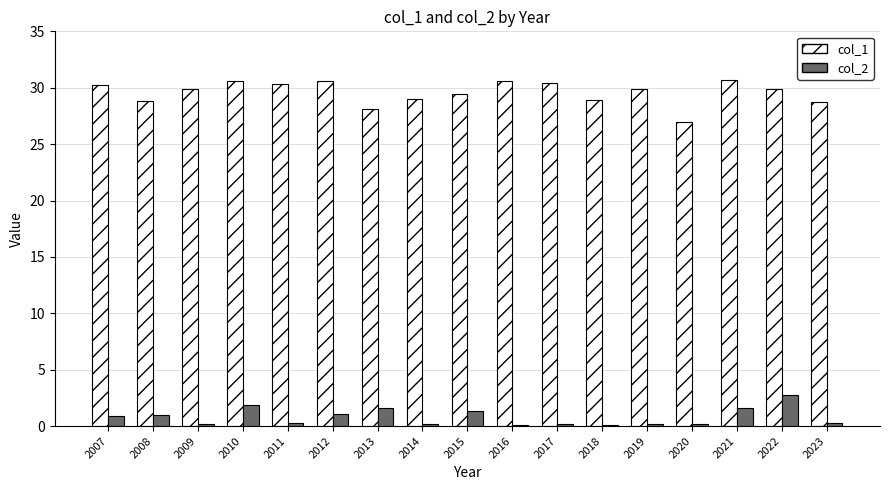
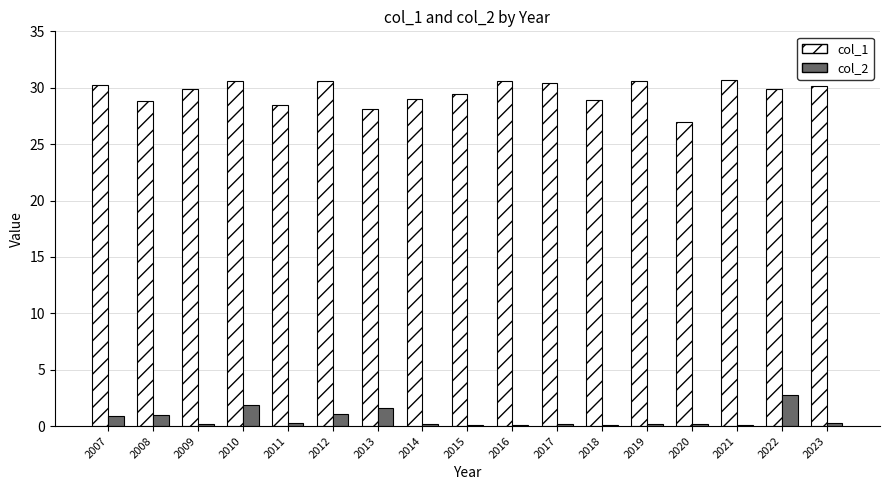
col_1, 2011: 30.4 -> 28.5
col_2, 2015: 1.3 -> 0.1
col_1, 2019: 29.9 -> 30.6
col_2, 2021: 1.6 -> 0.1
col_1, 2023: 28.8 -> 30.2
